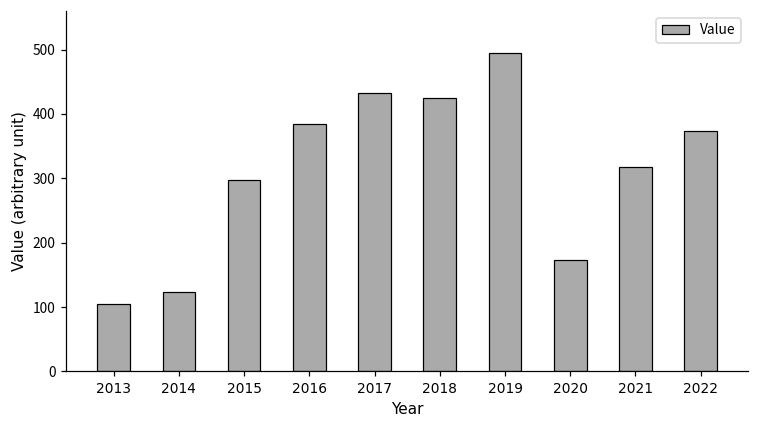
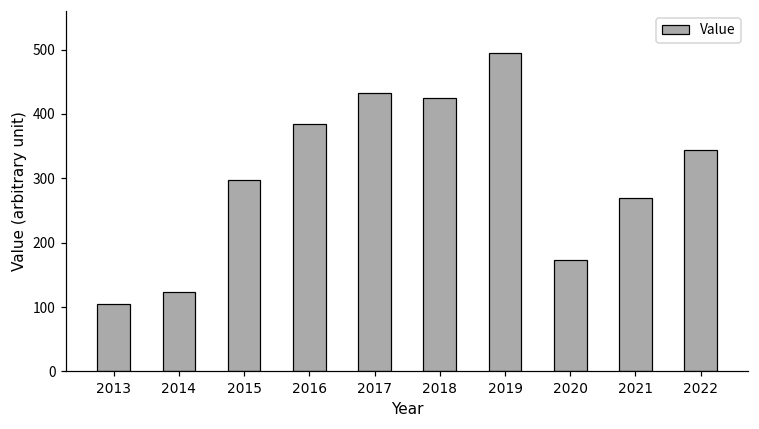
2021: 320 -> 270
2022: 370 -> 340
